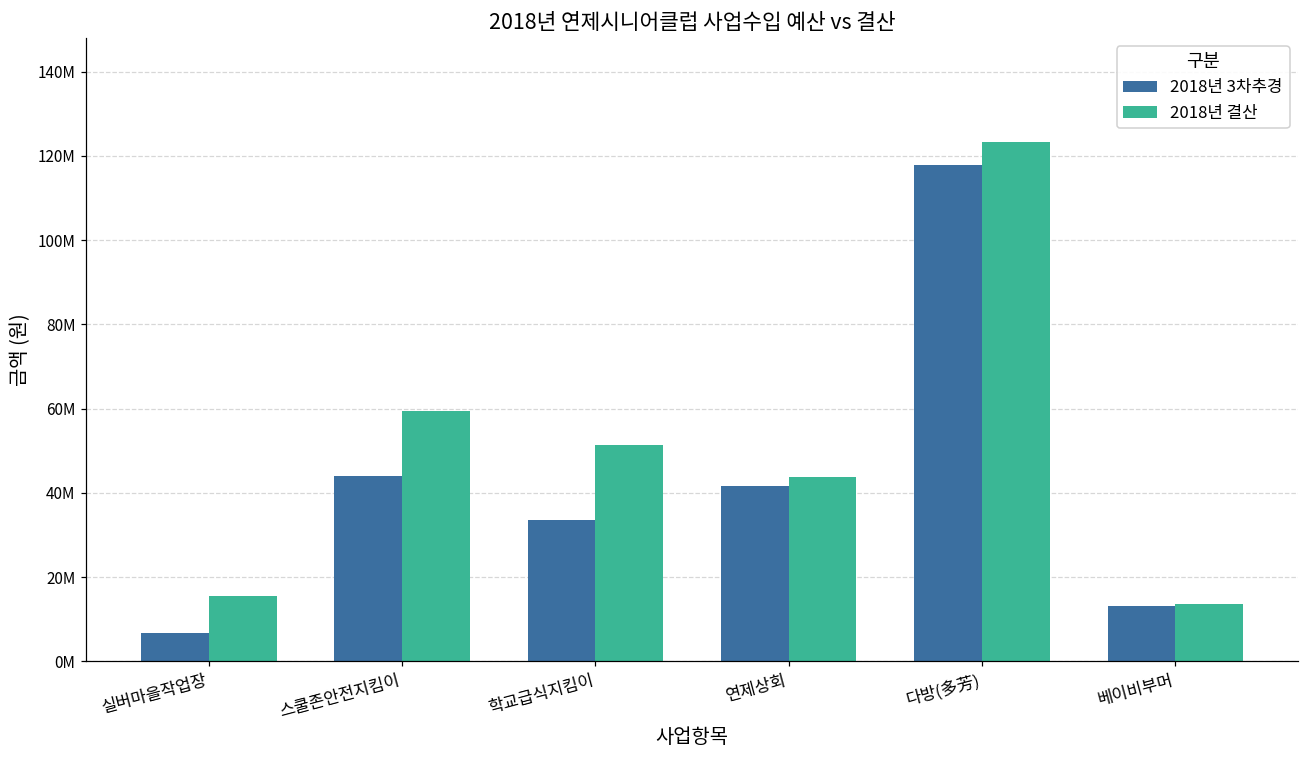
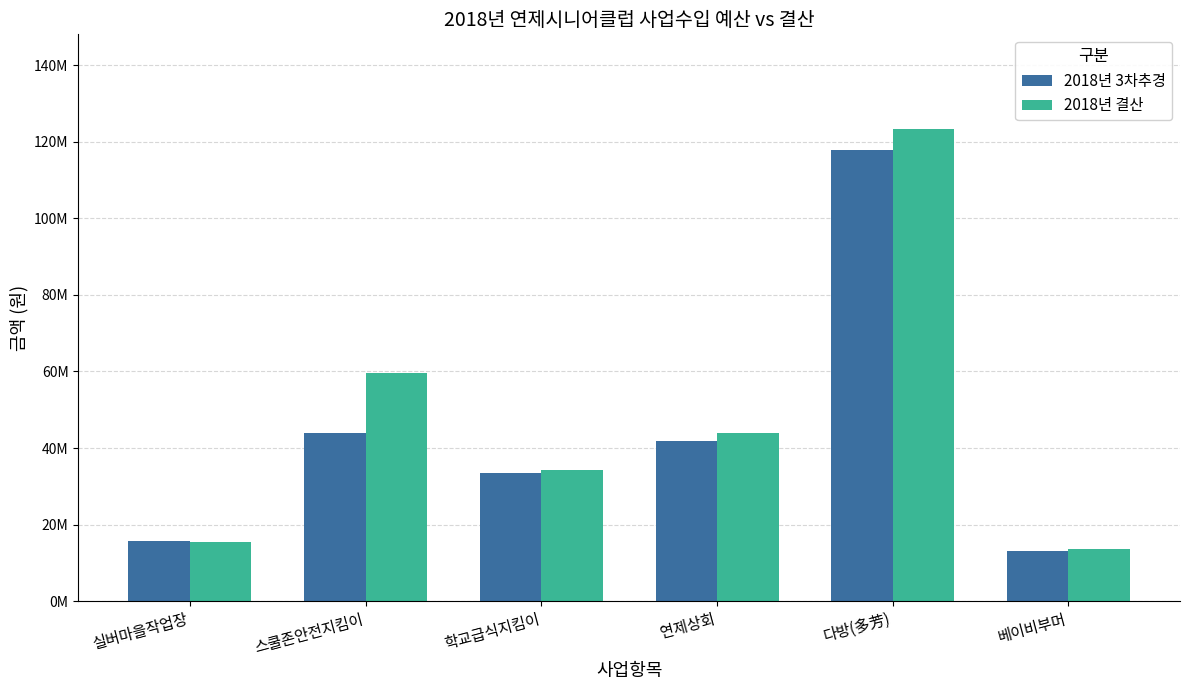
2018년 3차추경, 실버마을작업장: 7000000 -> 16000000
2018년 결산, 학교급식지킴이: 51000000 -> 34000000
